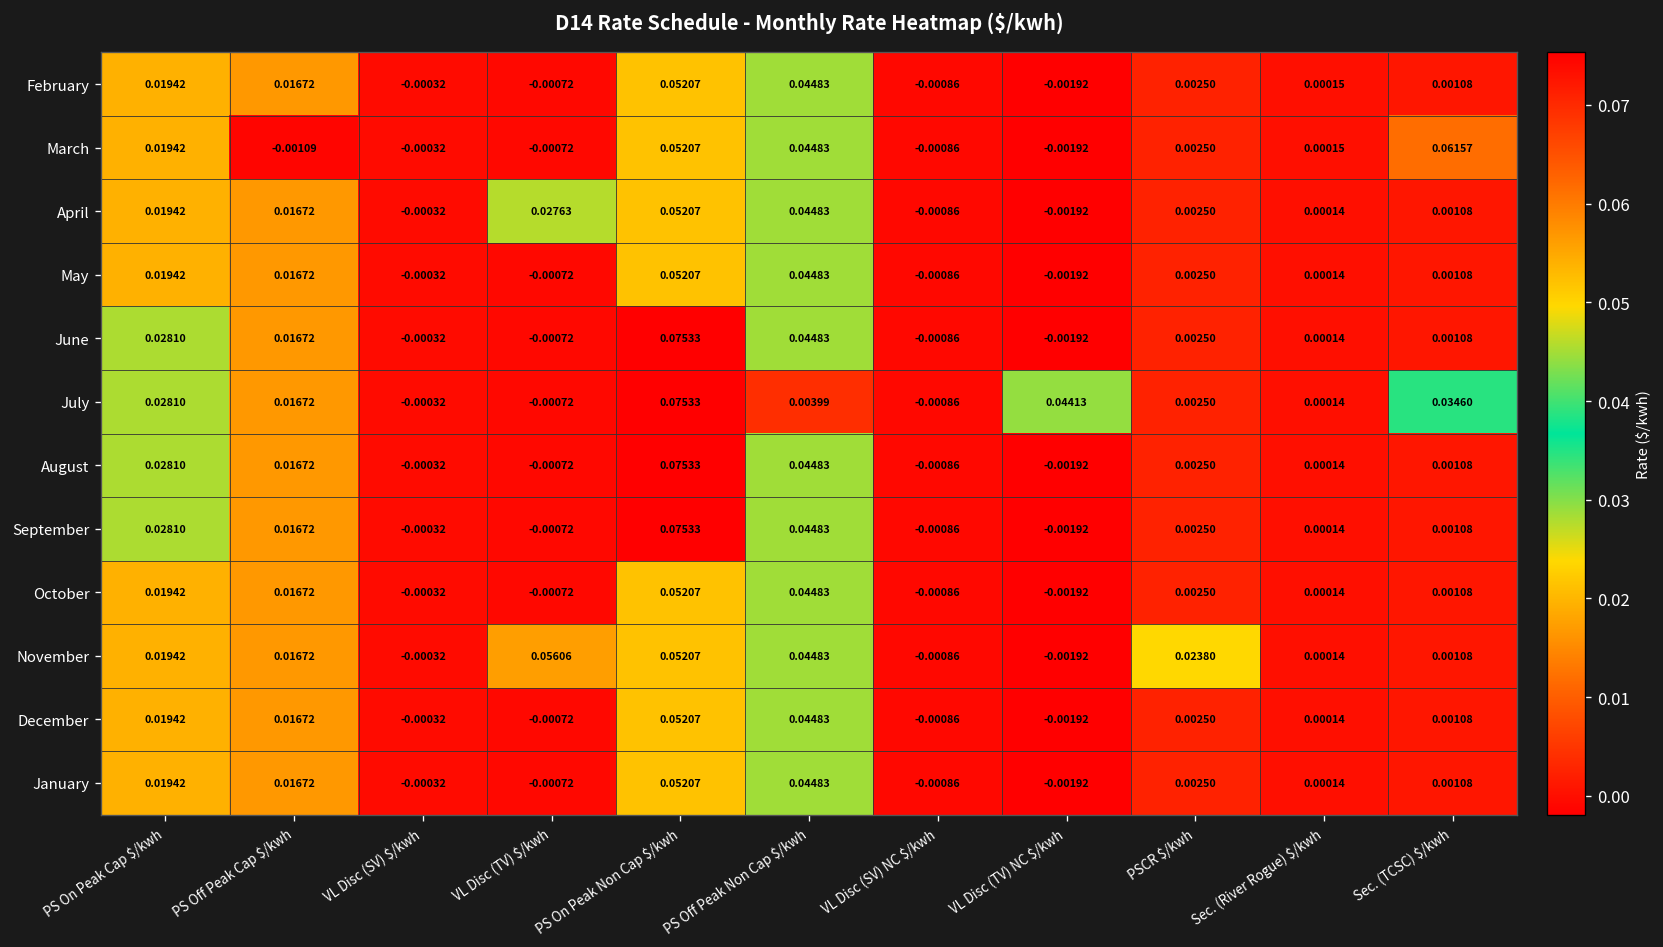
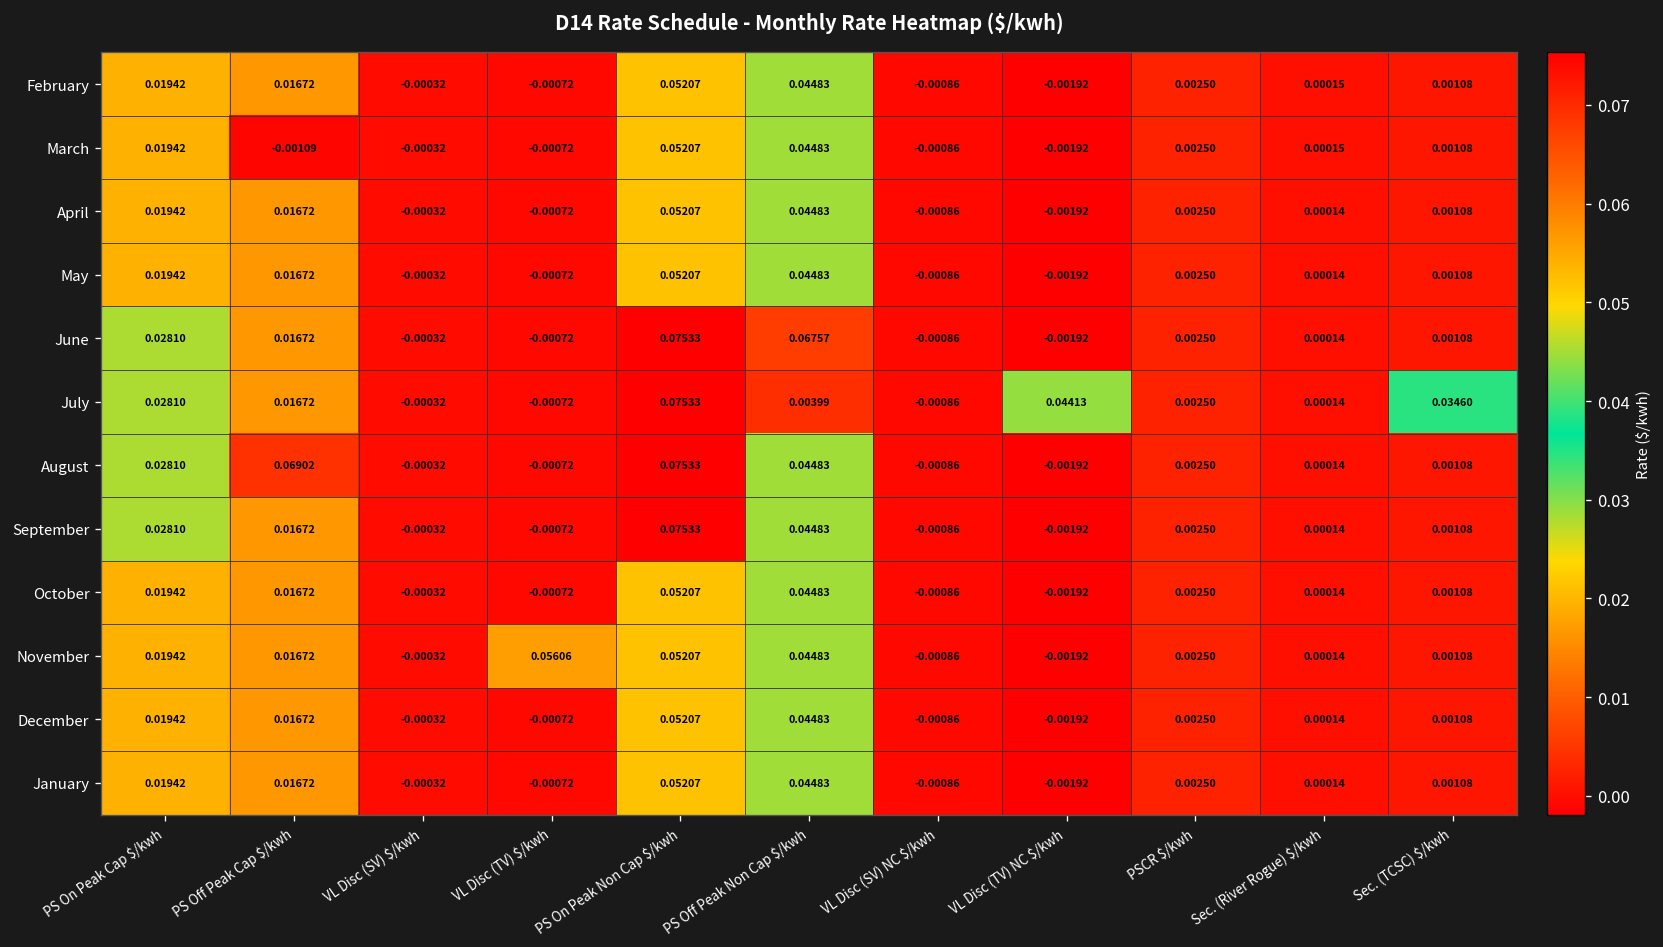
March, Sec. (TCSC) $/kwh: 0.06157 -> 0.00108
April, VL Disc (TV) $/kwh: 0.02763 -> -0.00072
June, PS Off Peak Non Cap $/kwh: 0.04483 -> 0.06757
August, PS Off Peak Cap $/kwh: 0.01672 -> 0.06902
November, PSCR $/kwh: 0.02380 -> 0.00250
